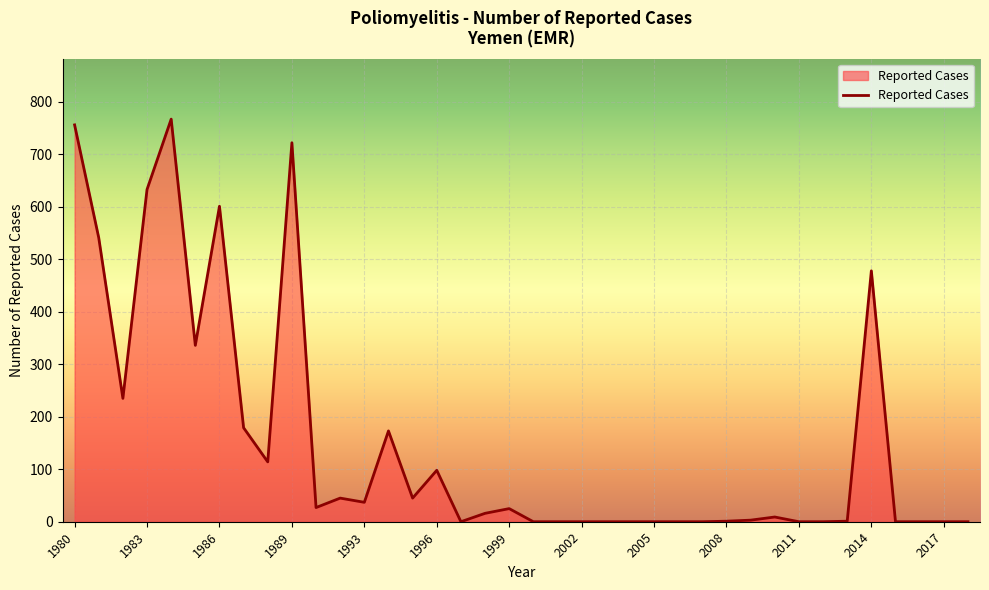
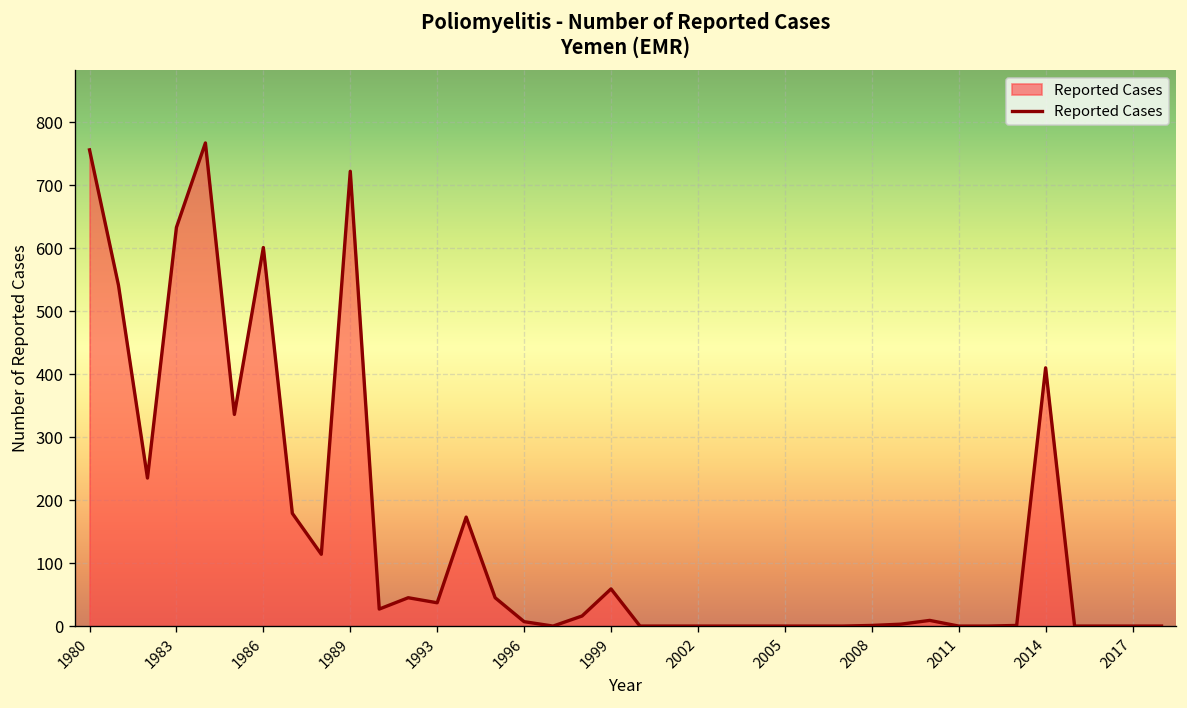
1996: 100 -> 10
1999: 30 -> 60
2014: 480 -> 410
